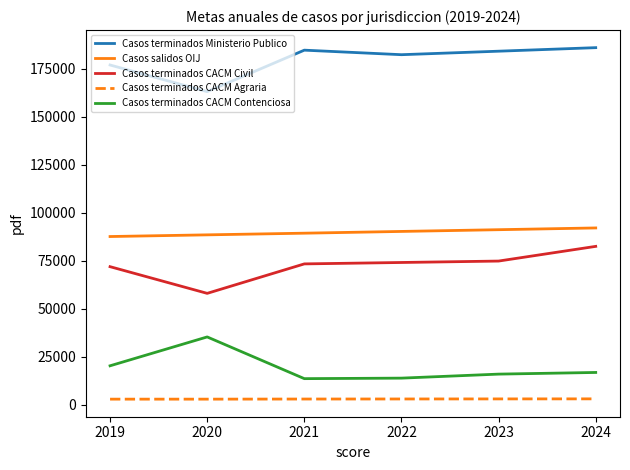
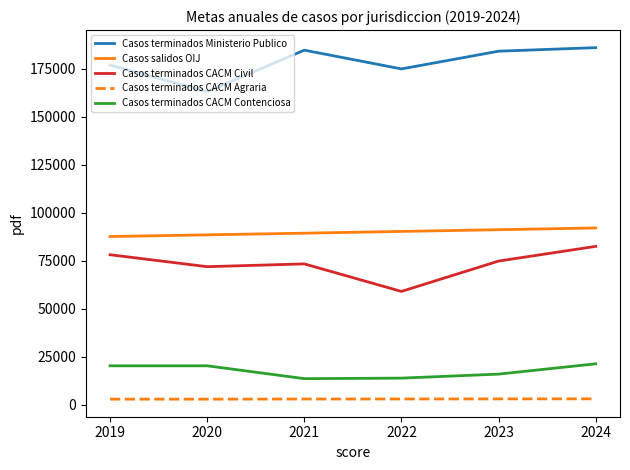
Casos terminados CACM Civil, 2019: 72000 -> 78000
Casos terminados CACM Civil, 2020: 58000 -> 72000
Casos terminados CACM Contenciosa, 2020: 35000 -> 20000
Casos terminados Ministerio Publico, 2022: 182000 -> 175000
Casos terminados CACM Civil, 2022: 74000 -> 59000
Casos terminados CACM Contenciosa, 2024: 17000 -> 21000
